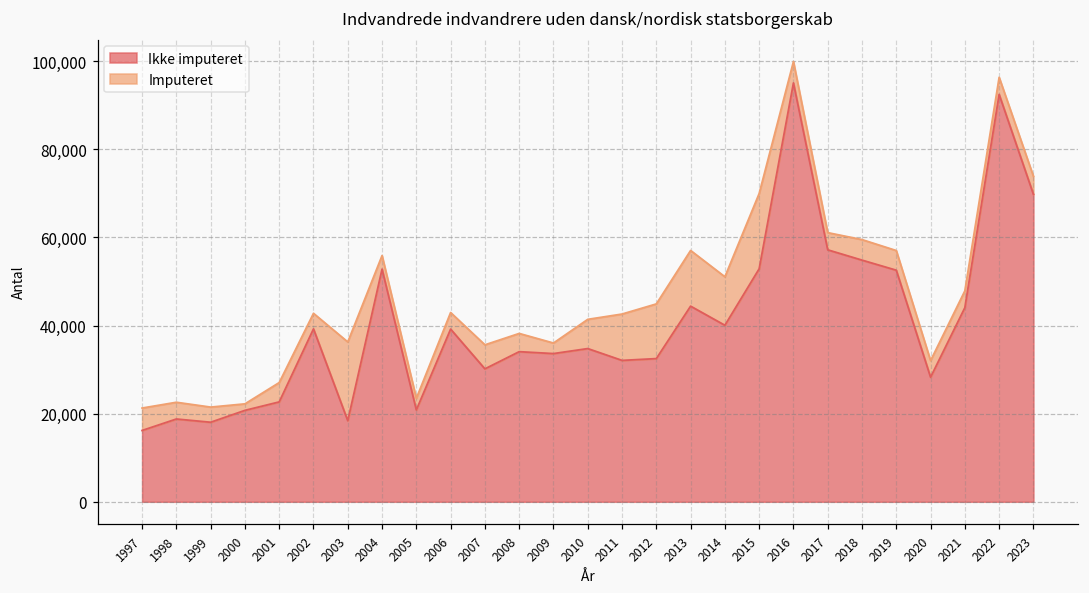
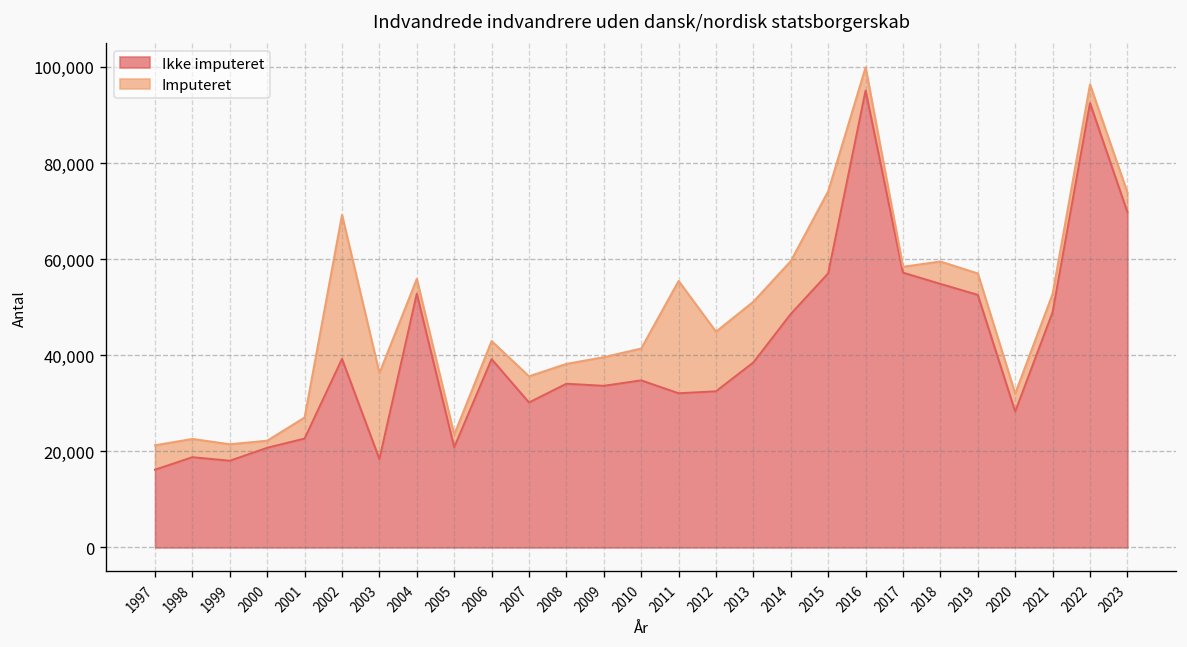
Imputeret, 2002: 4,000 -> 30,000
Imputeret, 2009: 2,000 -> 6,000
Imputeret, 2011: 11,000 -> 23,000
Ikke imputeret, 2013: 44,000 -> 38,000
Ikke imputeret, 2014: 40,000 -> 49,000
Ikke imputeret, 2015: 53,000 -> 57,000
Imputeret, 2017: 4,000 -> 1,000
Ikke imputeret, 2021: 44,000 -> 49,000
